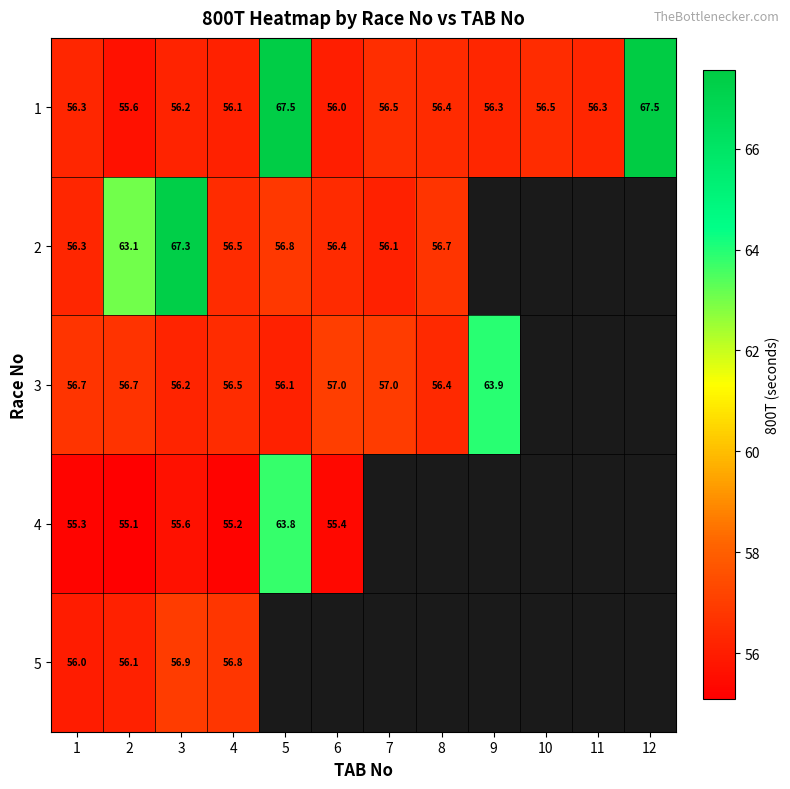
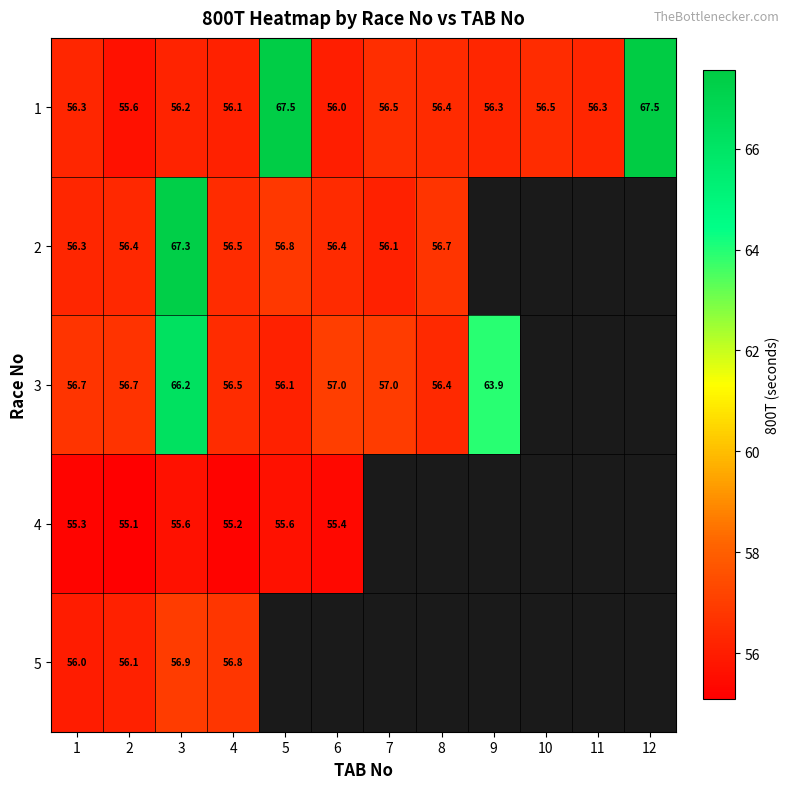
2, 2: 63.1 -> 56.4
3, 3: 56.2 -> 66.2
4, 5: 63.8 -> 55.6
